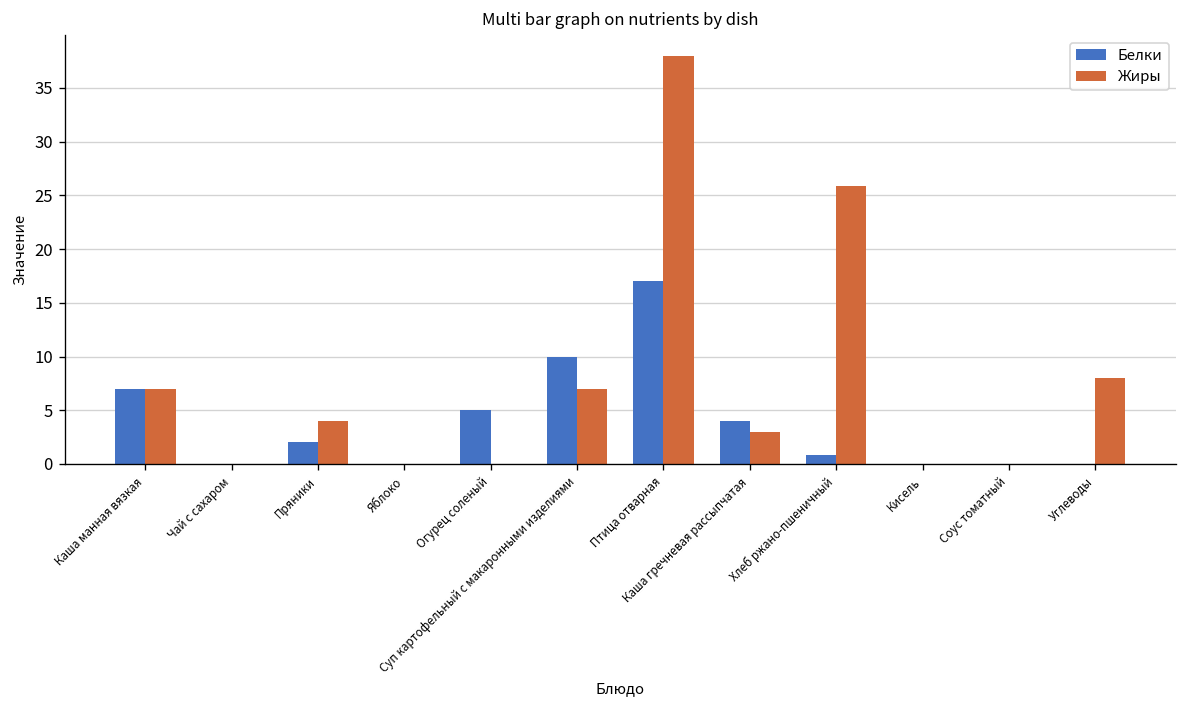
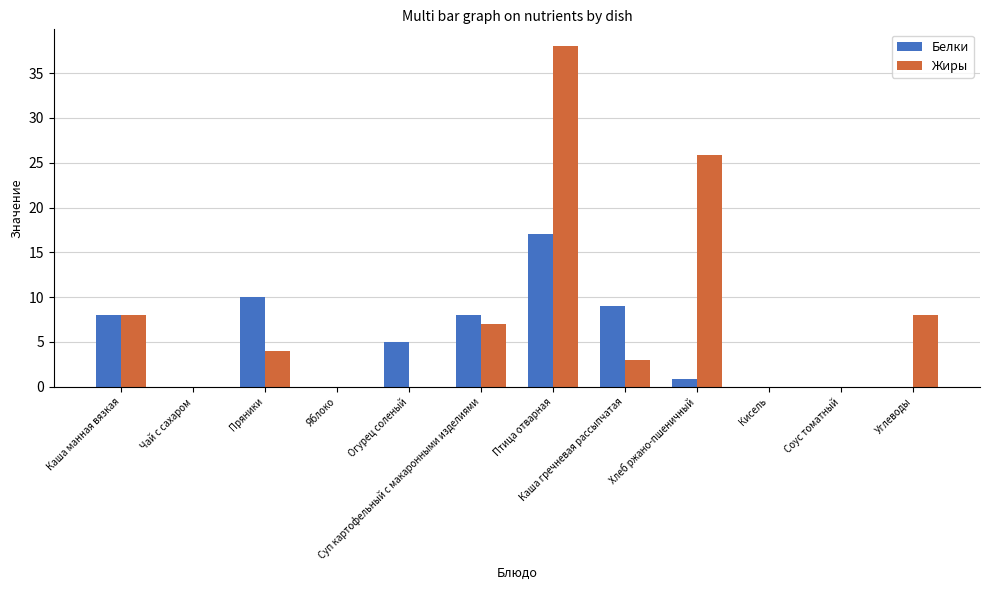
Белки, Каша манная вязкая: 7 -> 8
Жиры, Каша манная вязкая: 7 -> 8
Белки, Пряники: 2 -> 10
Белки, Суп картофельный с макаронными изделиями: 10 -> 8
Белки, Каша гречневая рассыпчатая: 4 -> 9
